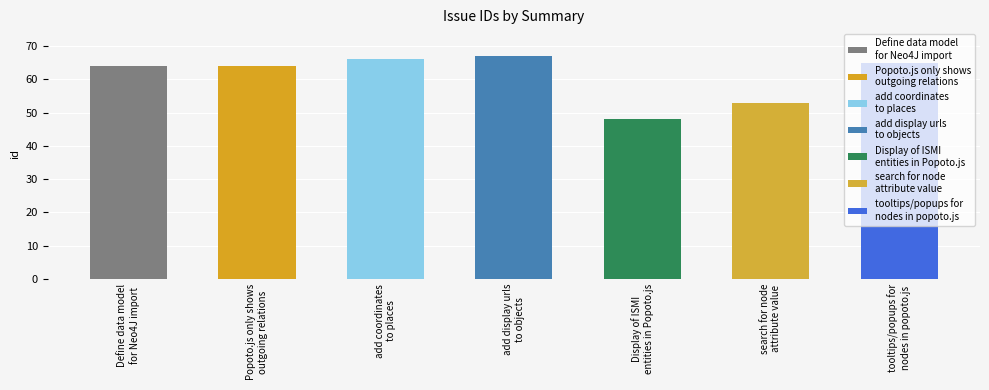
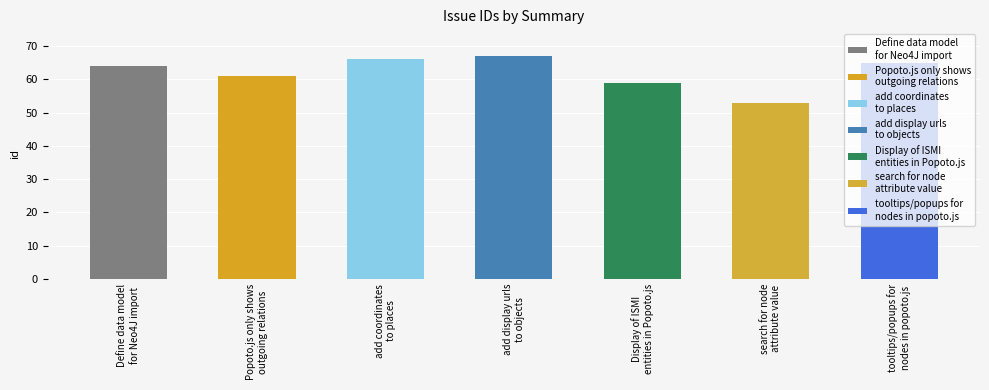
Popoto.js only shows outgoing relations: 64 -> 61
Display of ISMI entities in Popoto.js: 48 -> 59
